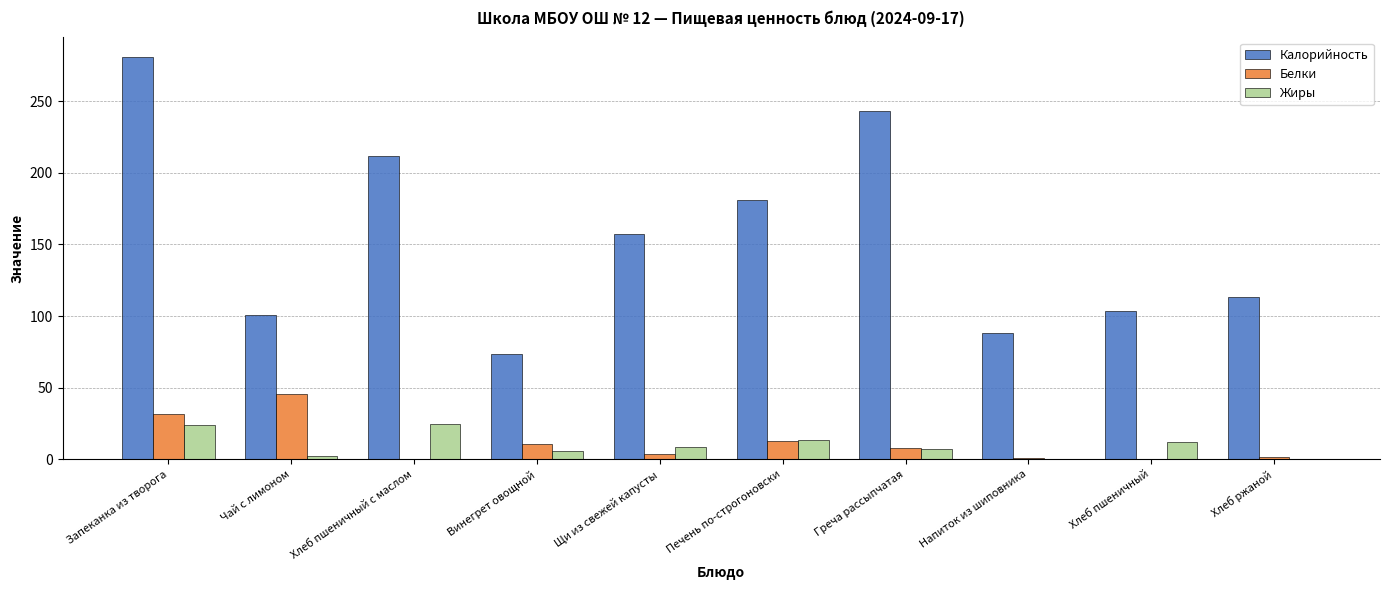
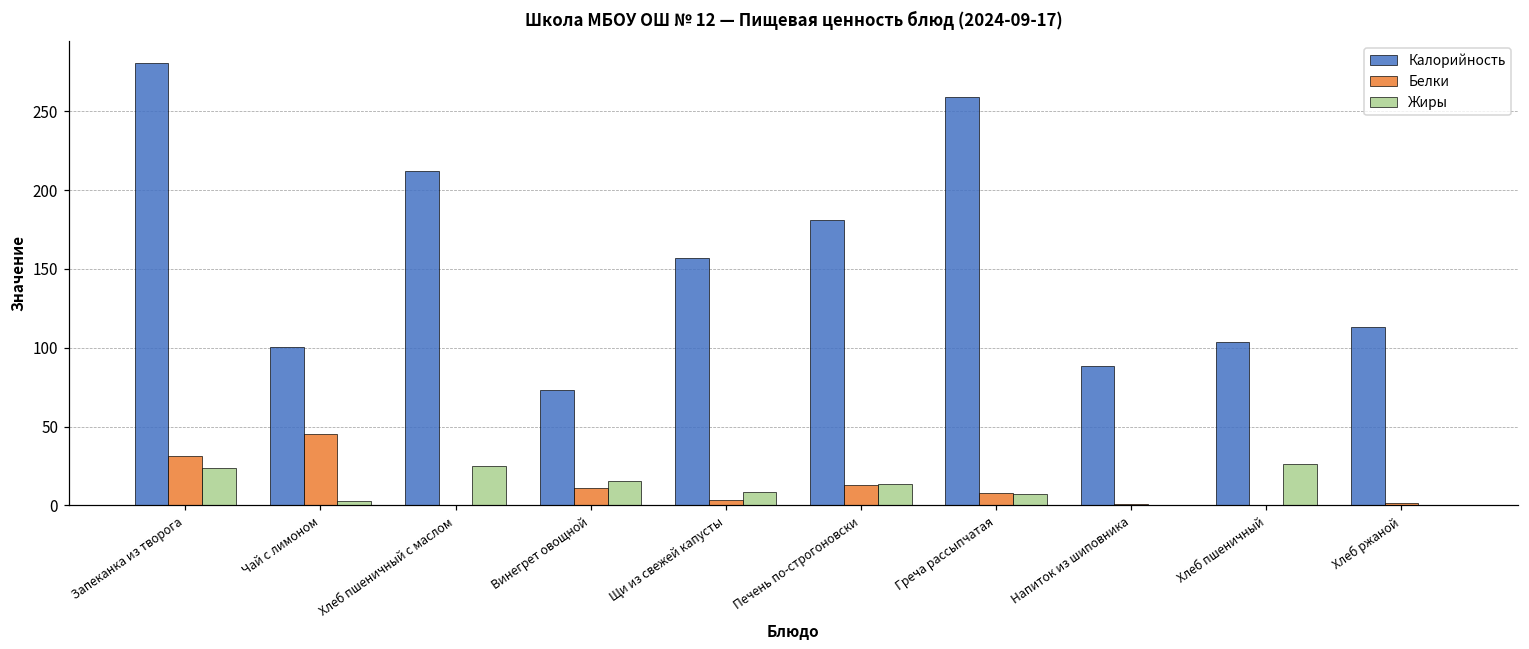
Жиры, Винегрет овощной: 6 -> 15
Калорийность, Греча рассыпчатая: 243 -> 259
Жиры, Хлеб пшеничный: 12 -> 26
